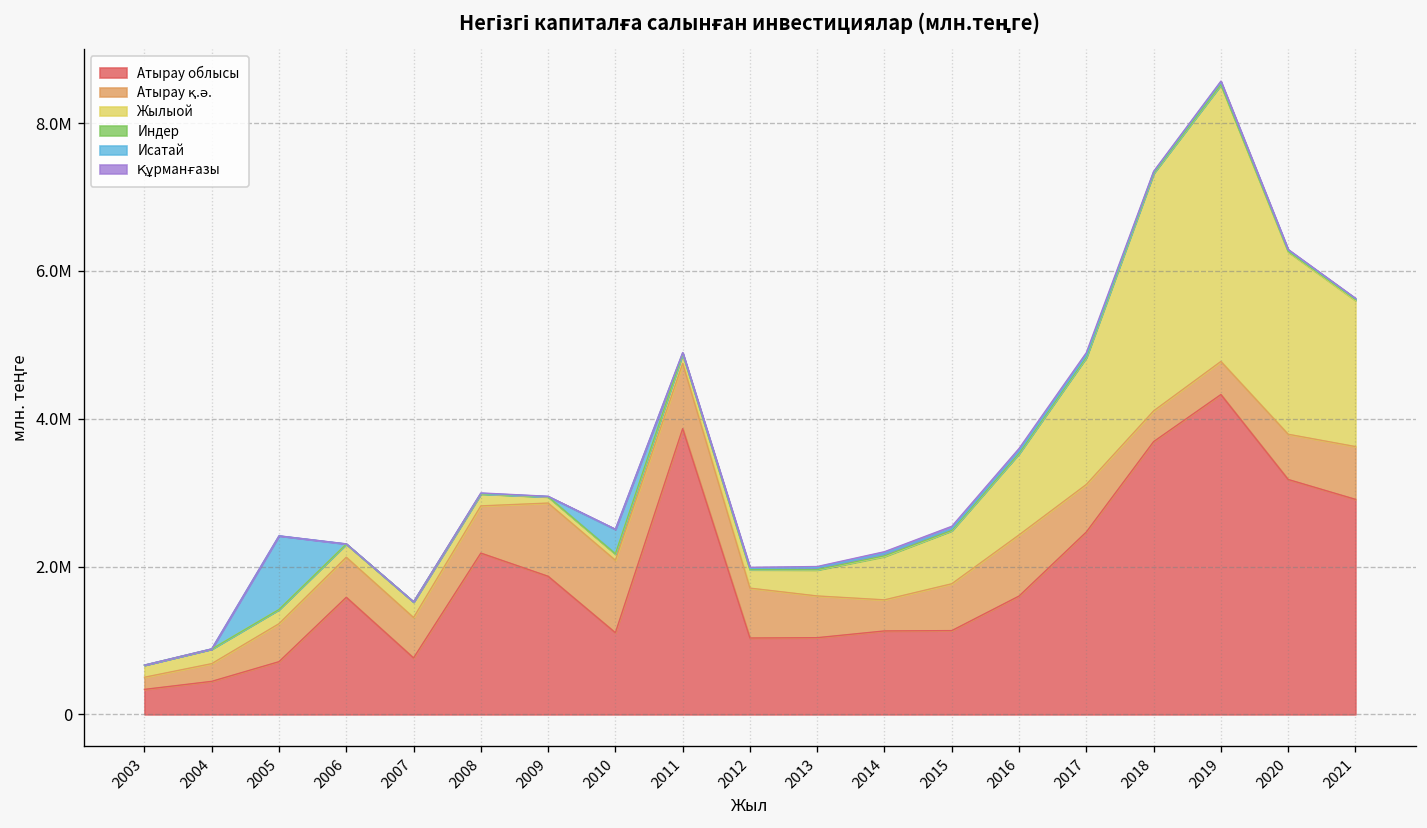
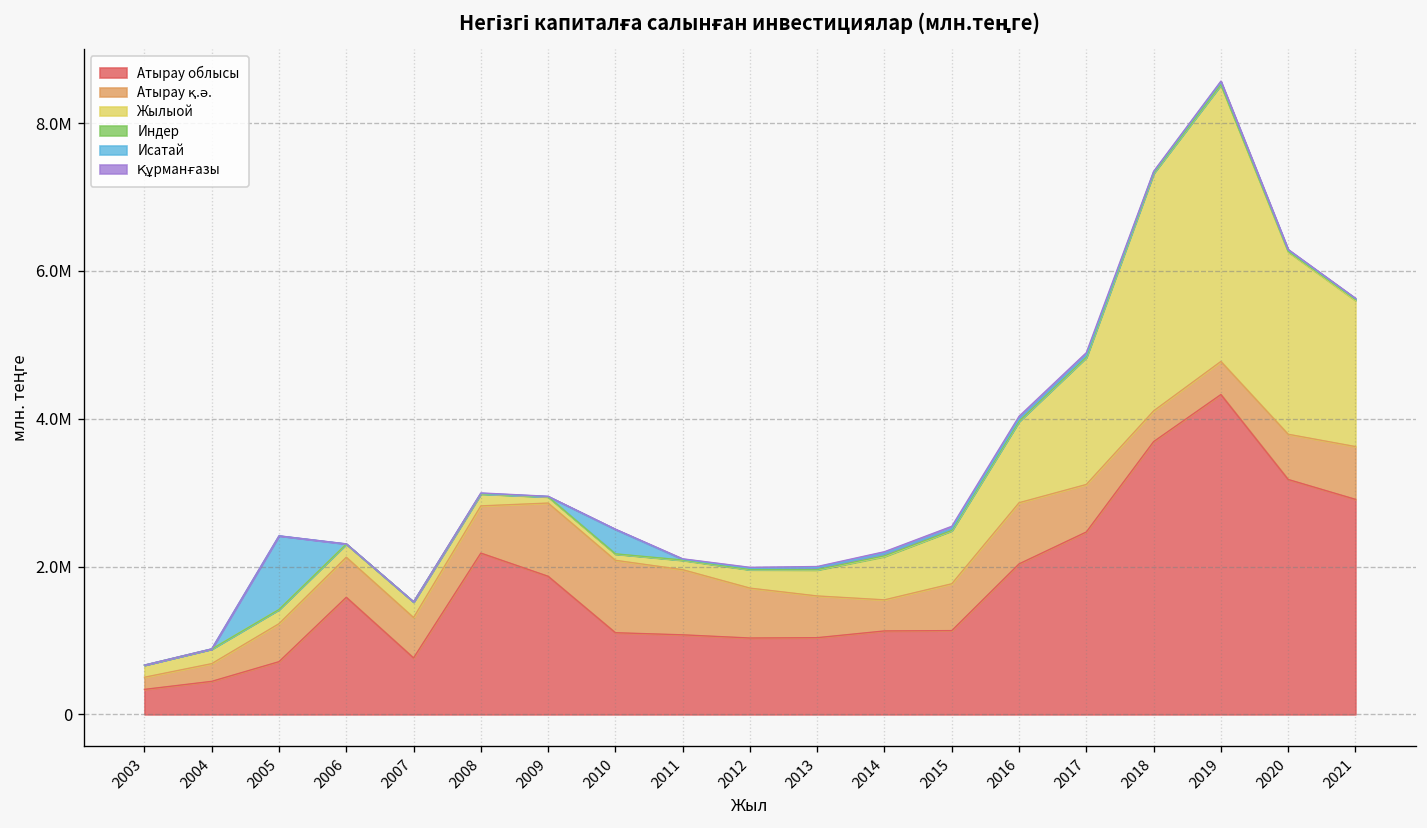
Атырау облысы, 2011: 3900000 -> 1100000
Атырау облысы, 2016: 1600000 -> 2000000
